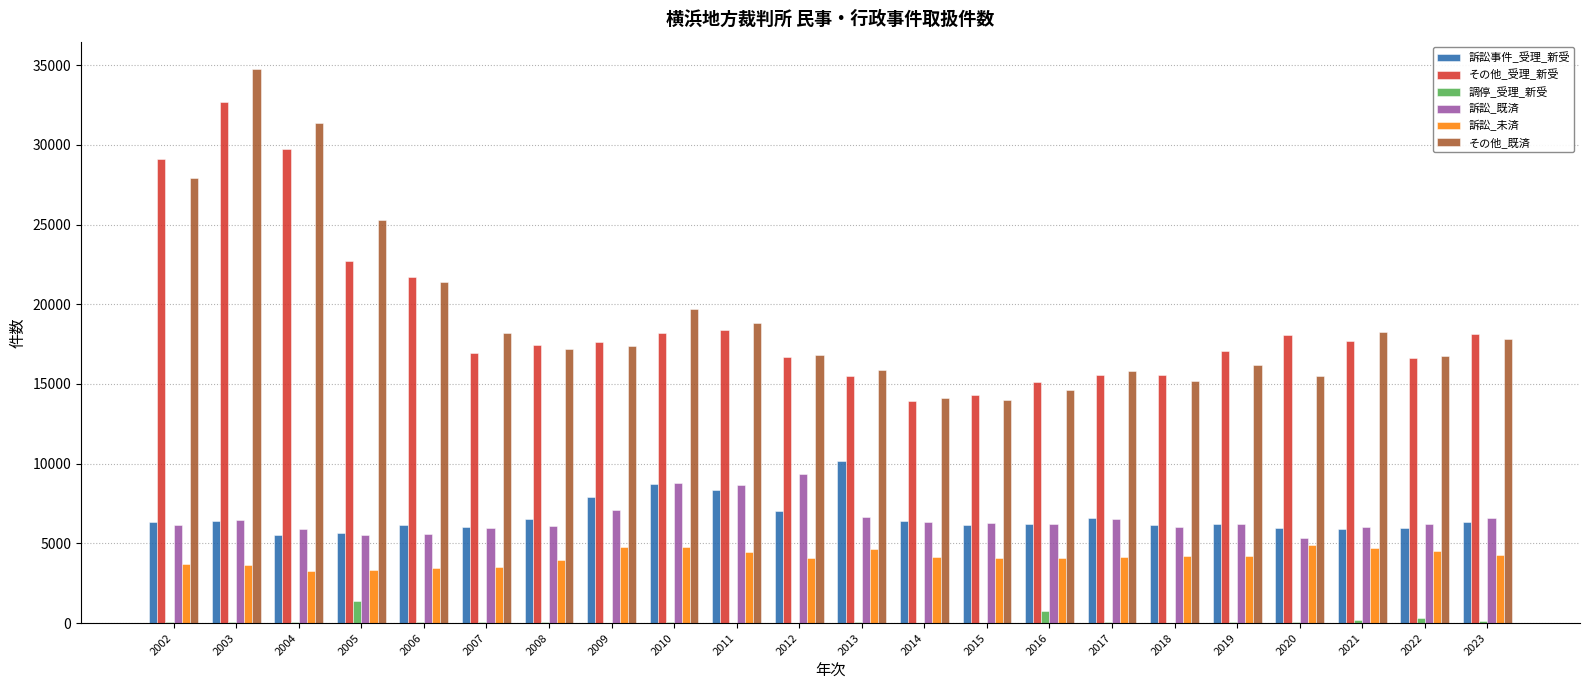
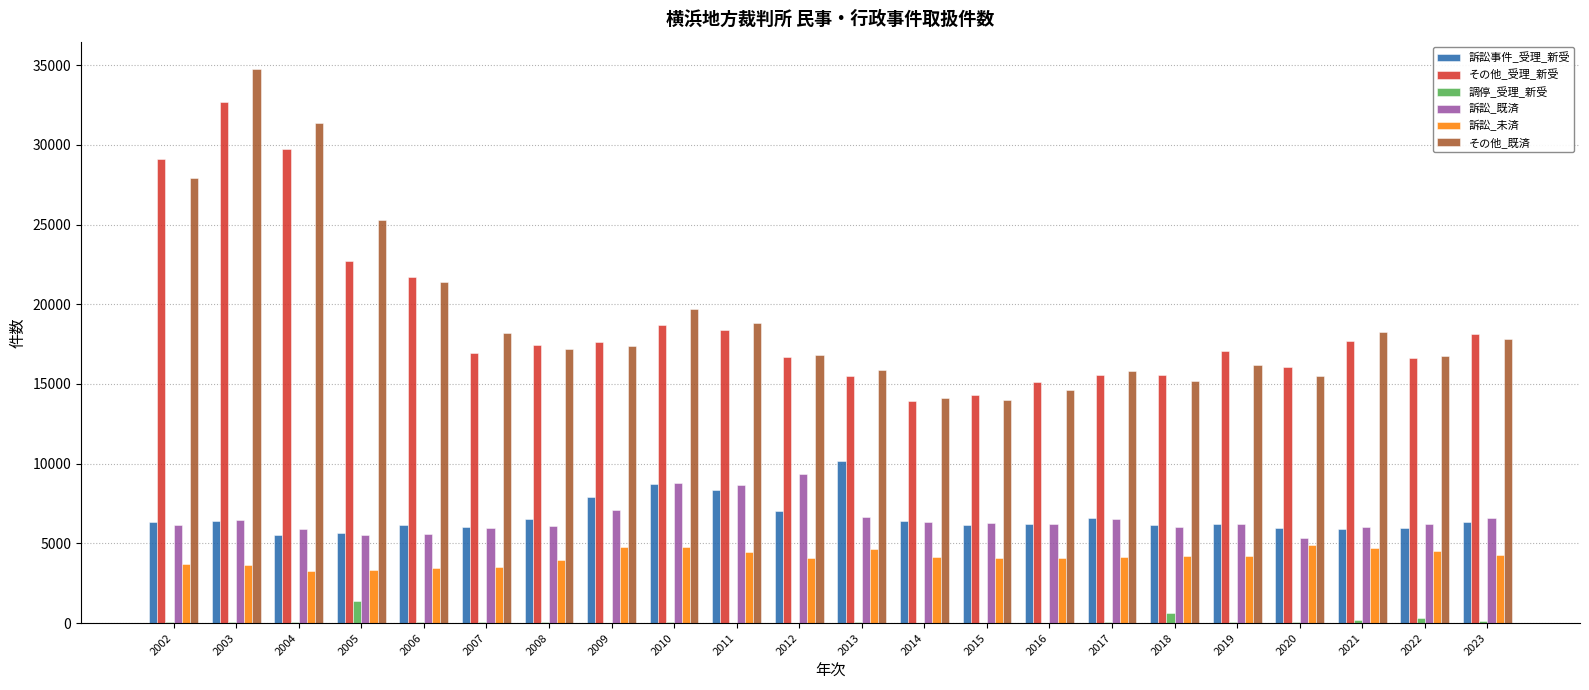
その他_受理_新受, 2010: 18200 -> 18700
調停_受理_新受, 2016: 800 -> 0
調停_受理_新受, 2018: 0 -> 600
その他_受理_新受, 2020: 18100 -> 16100
